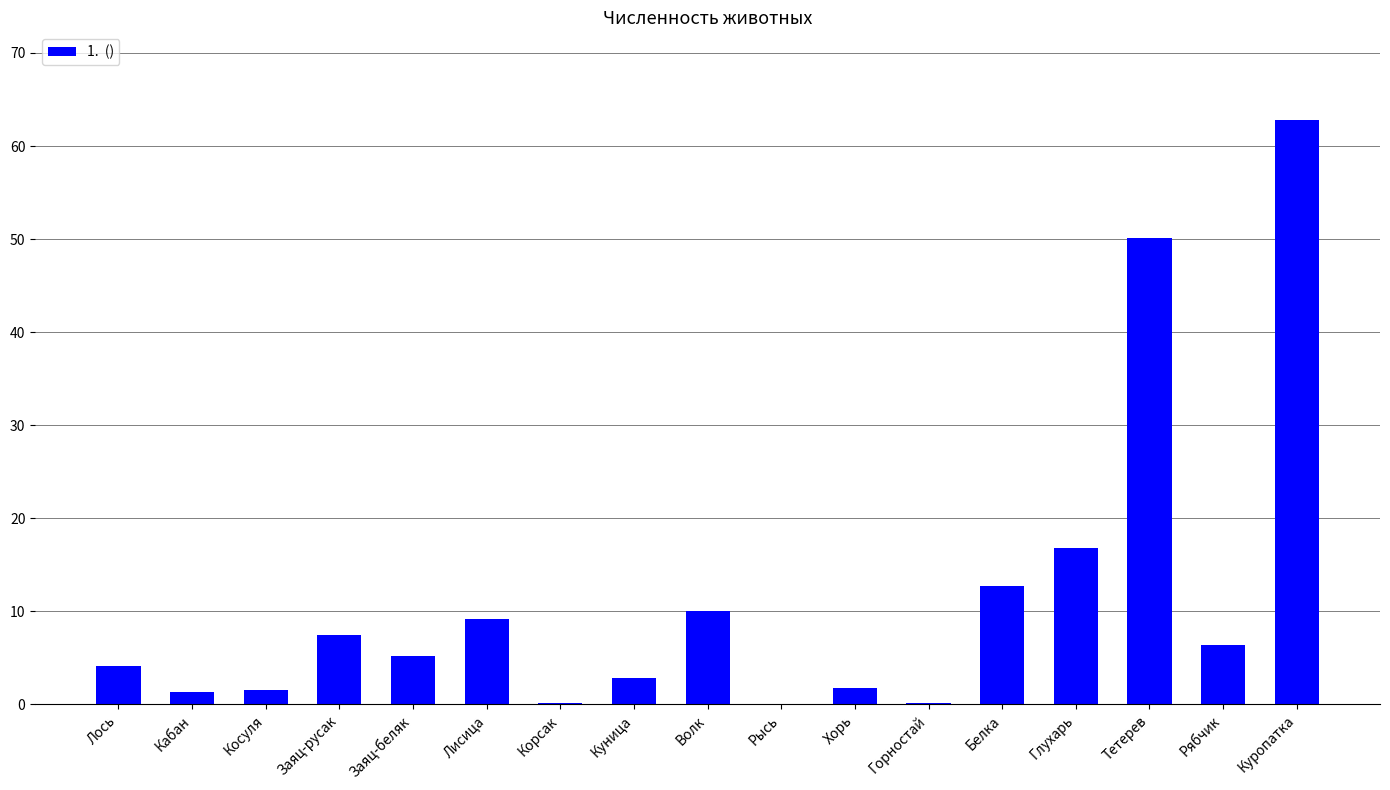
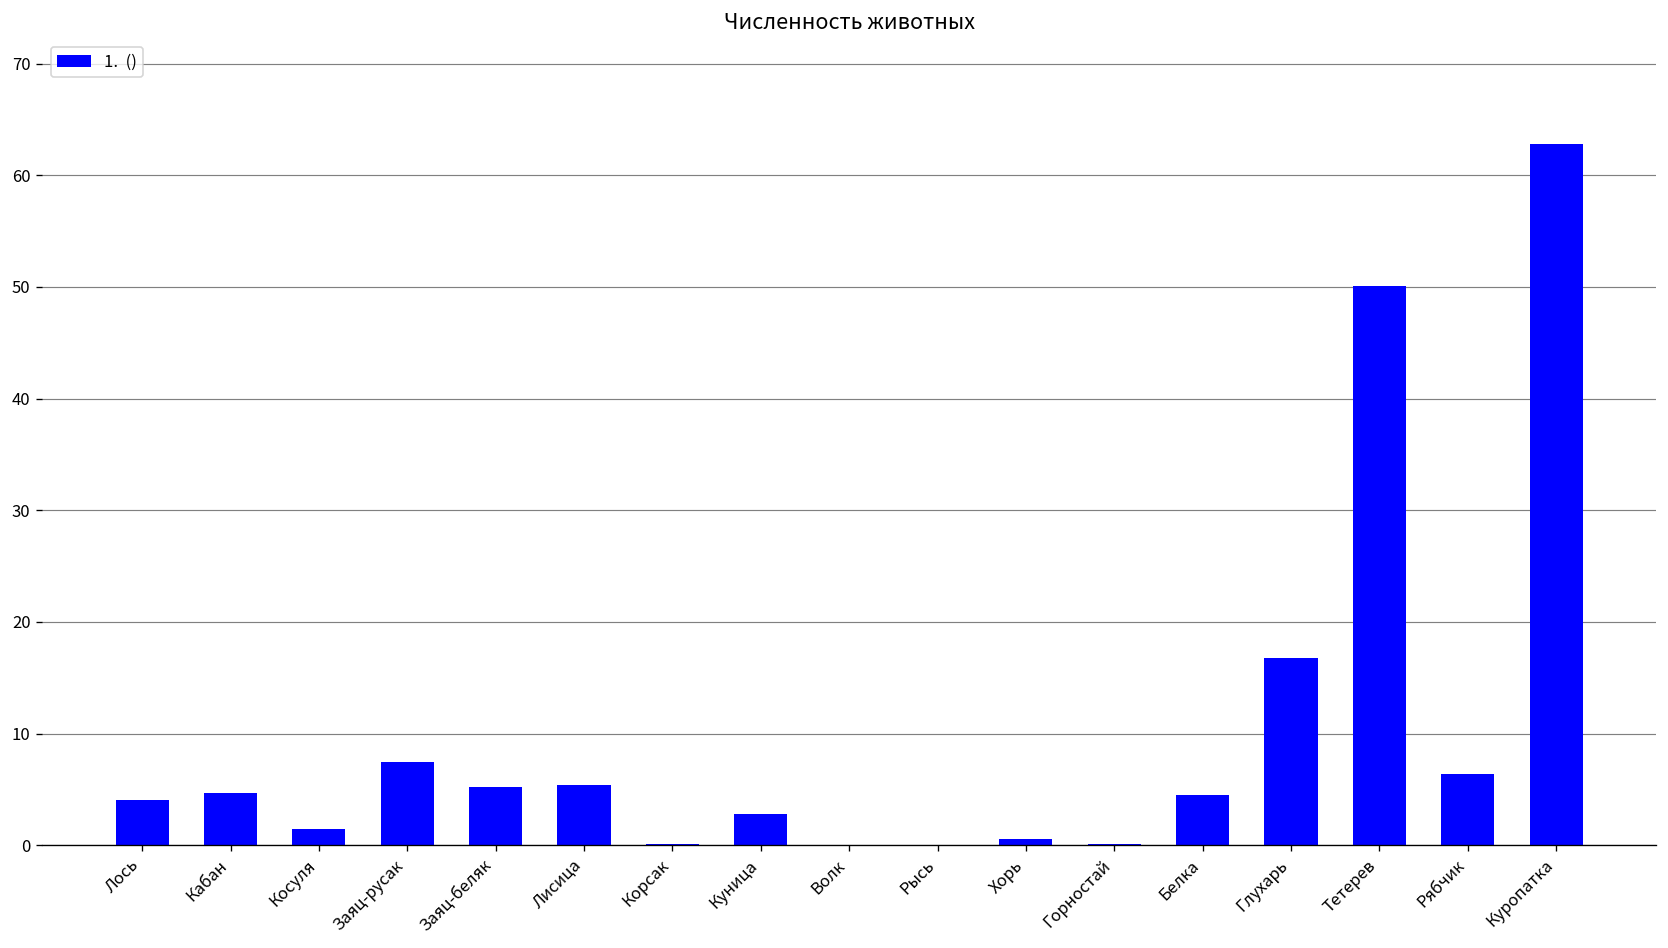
Кабан: 1 -> 5
Лисица: 9 -> 5
Волк: 10 -> 0
Хорь: 2 -> 1
Белка: 13 -> 5
